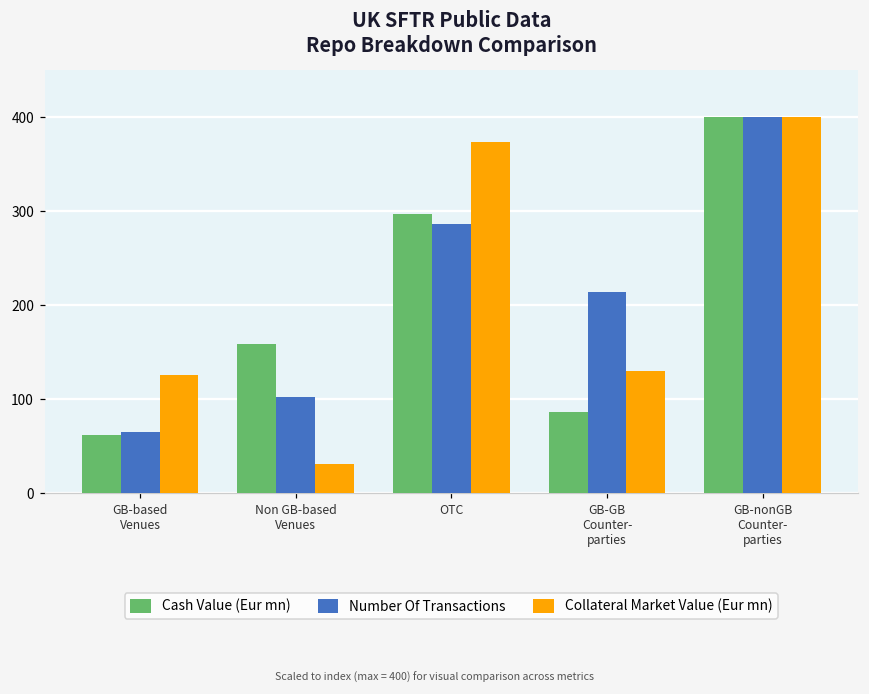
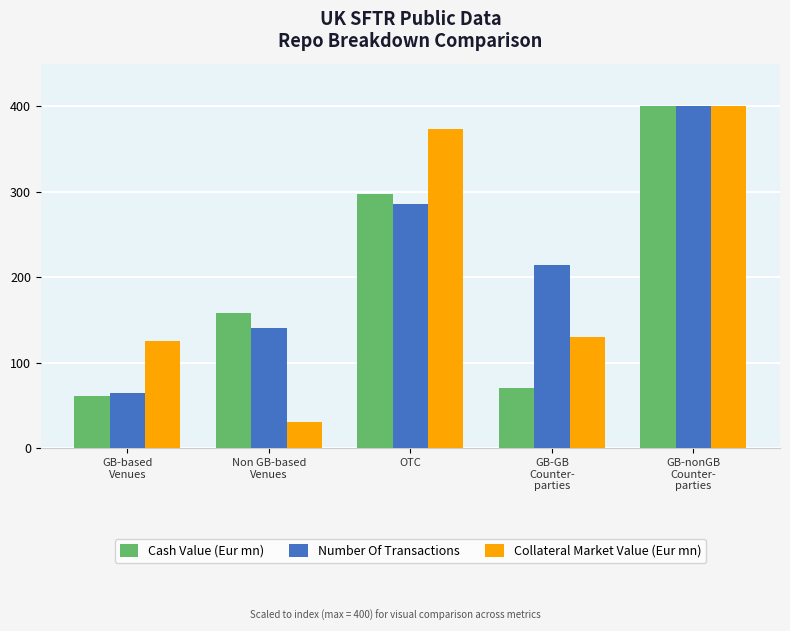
Number Of Transactions, Non GB-based Venues: 100 -> 140
Cash Value (Eur mn), GB-GB Counter- parties: 90 -> 70
